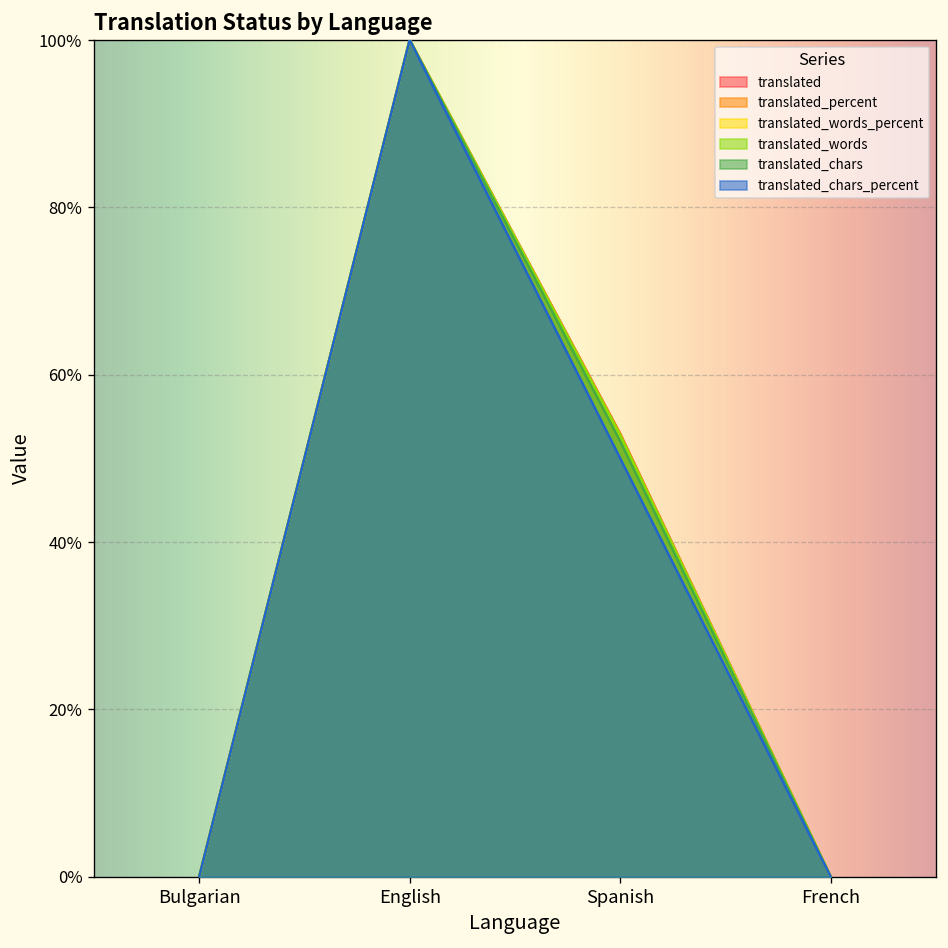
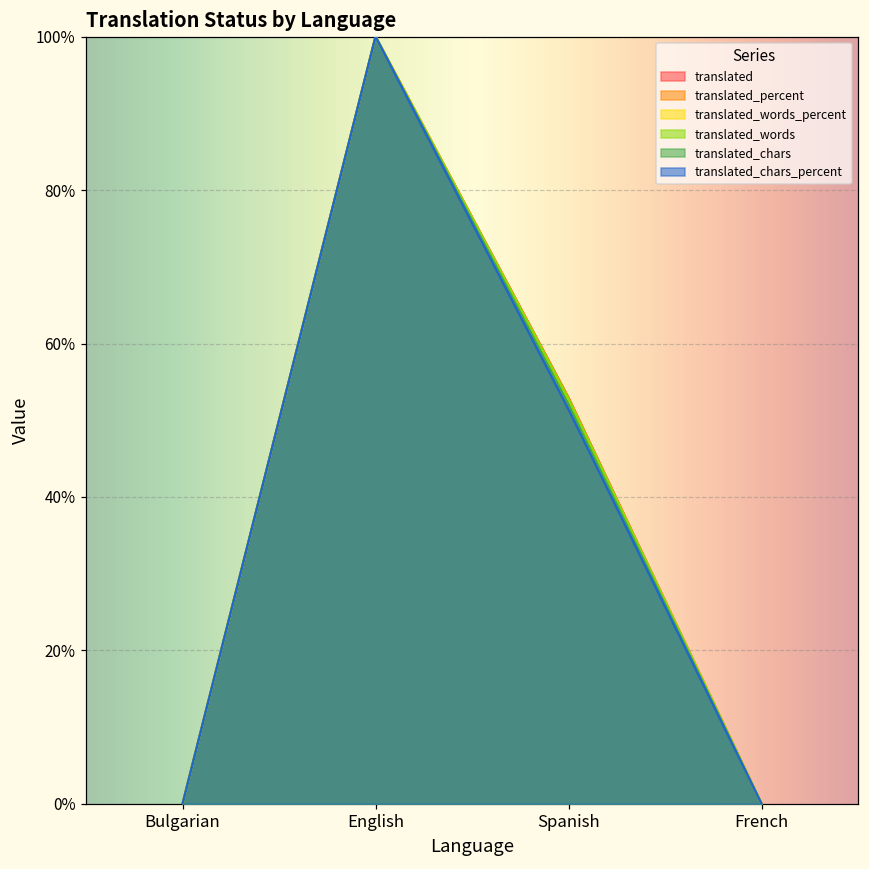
translated_chars_percent, Spanish: 50% -> 51%
